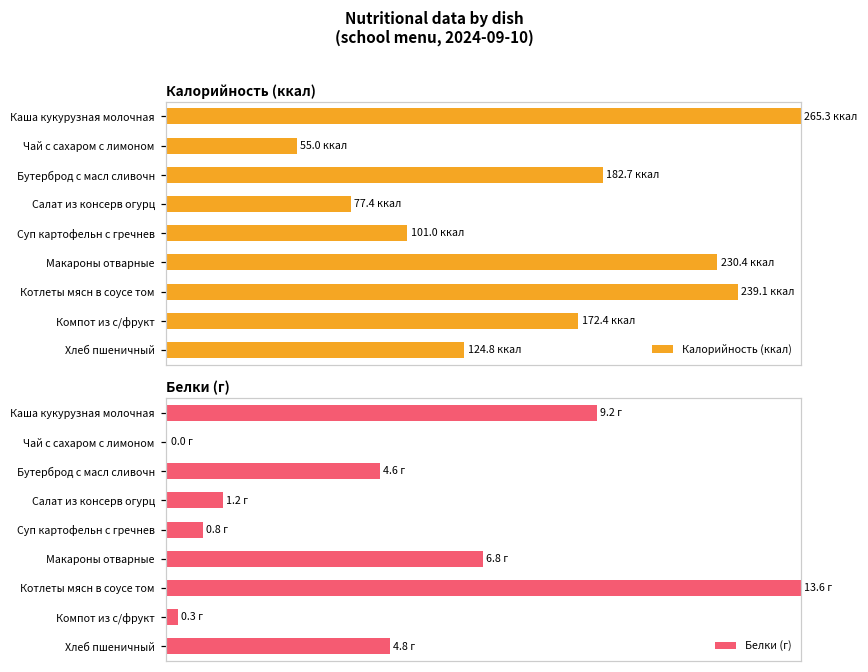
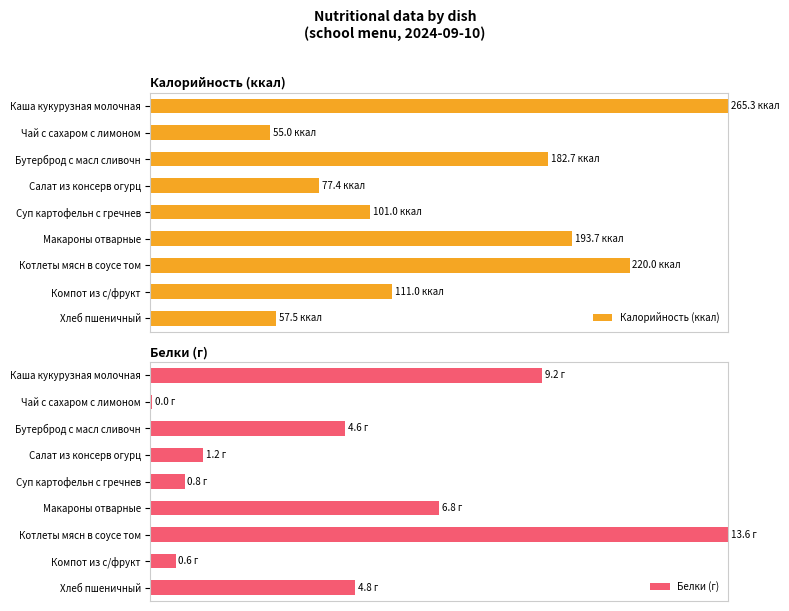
Калорийность (ккал), Макароны отварные: 230.4 -> 193.7
Калорийность (ккал), Котлеты мясн в соусе том: 239.1 -> 220.0
Калорийность (ккал), Компот из с/фрукт: 172.4 -> 111.0
Калорийность (ккал), Хлеб пшеничный: 124.8 -> 57.5
Белки (г), Компот из с/фрукт: 0.3 -> 0.6
